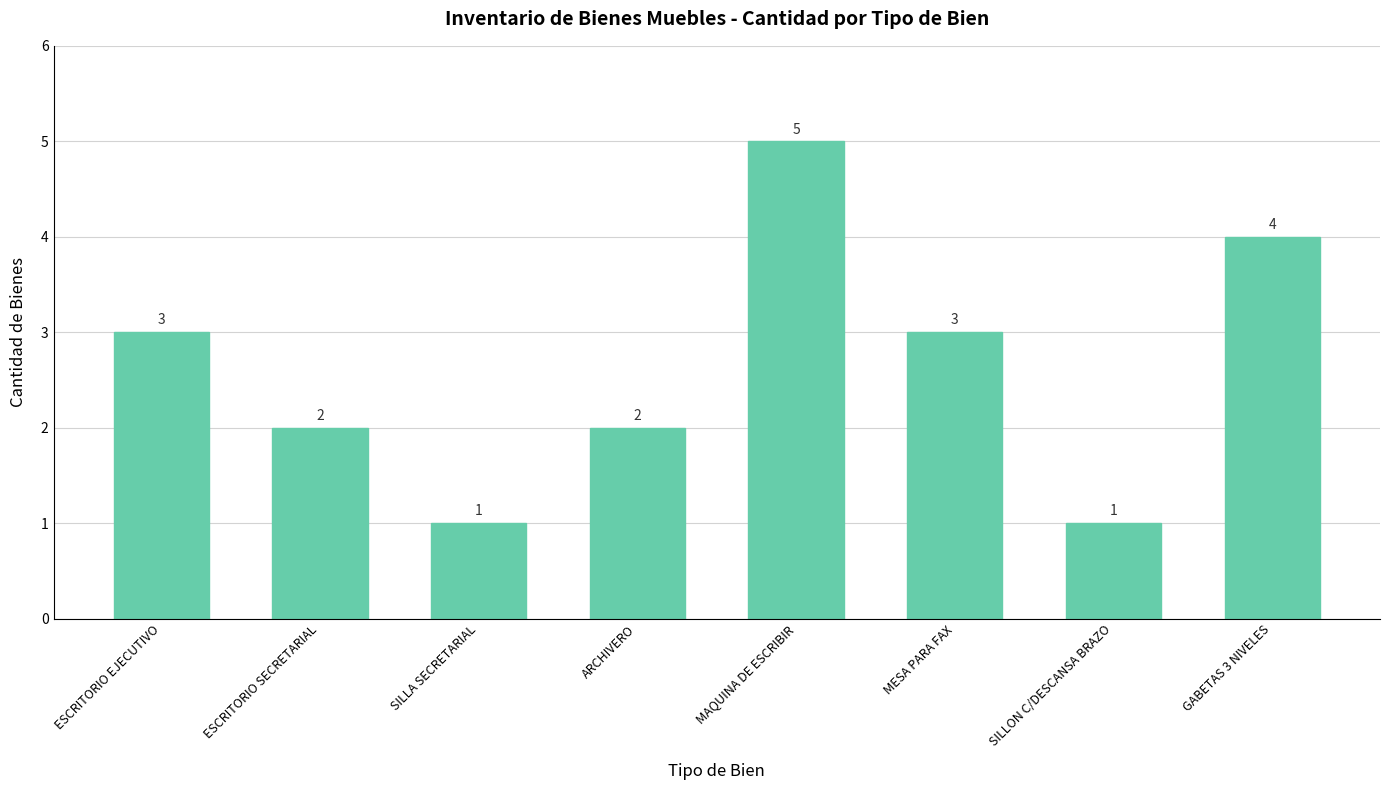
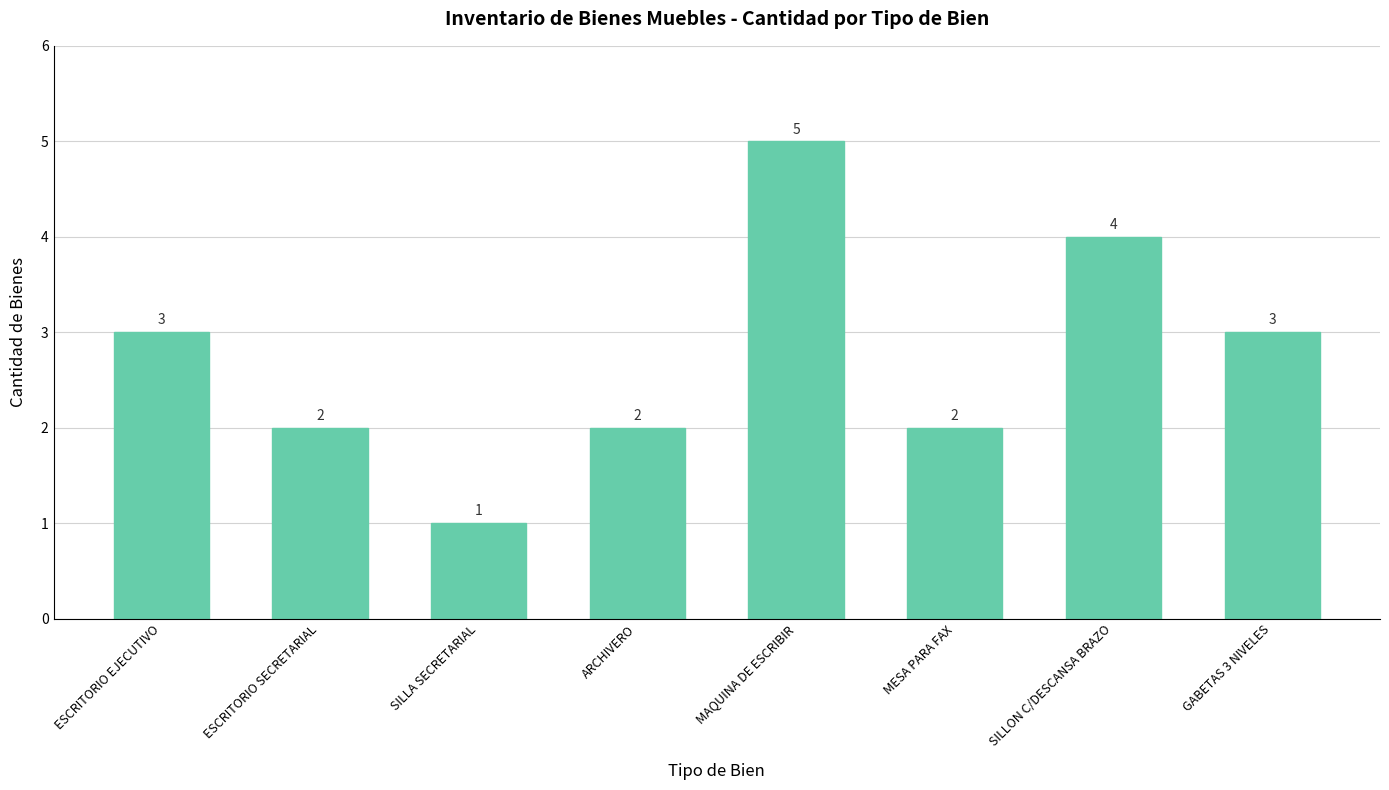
MESA PARA FAX: 3 -> 2
SILLON C/DESCANSA BRAZO: 1 -> 4
GABETAS 3 NIVELES: 4 -> 3
